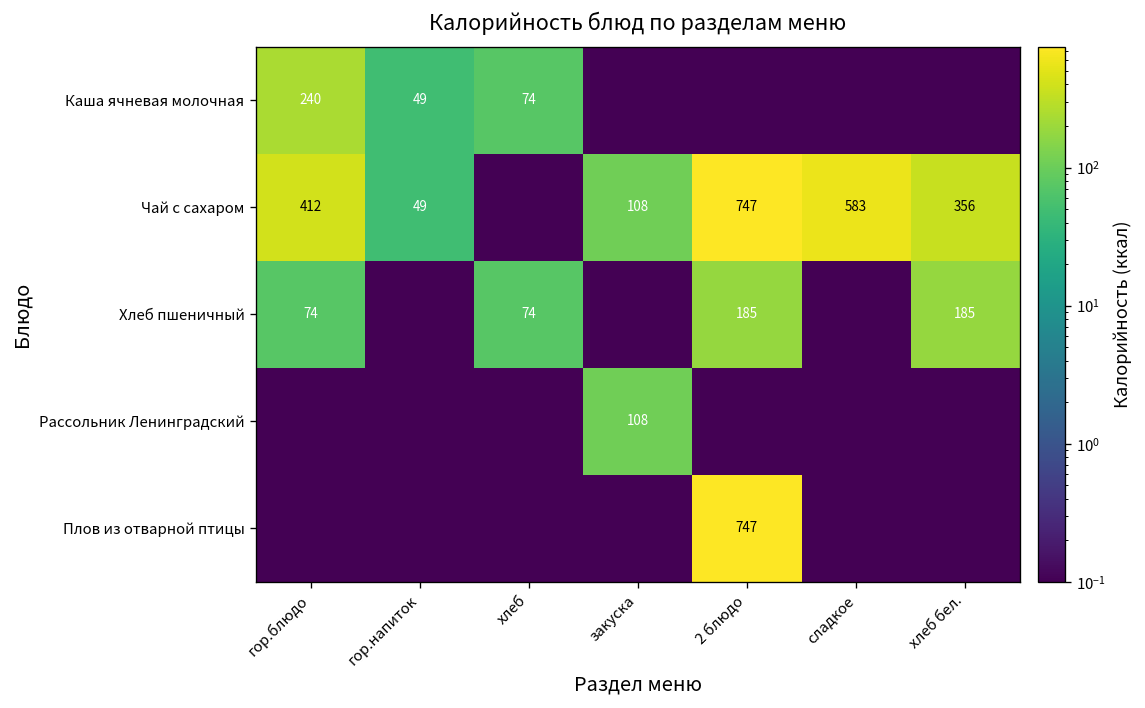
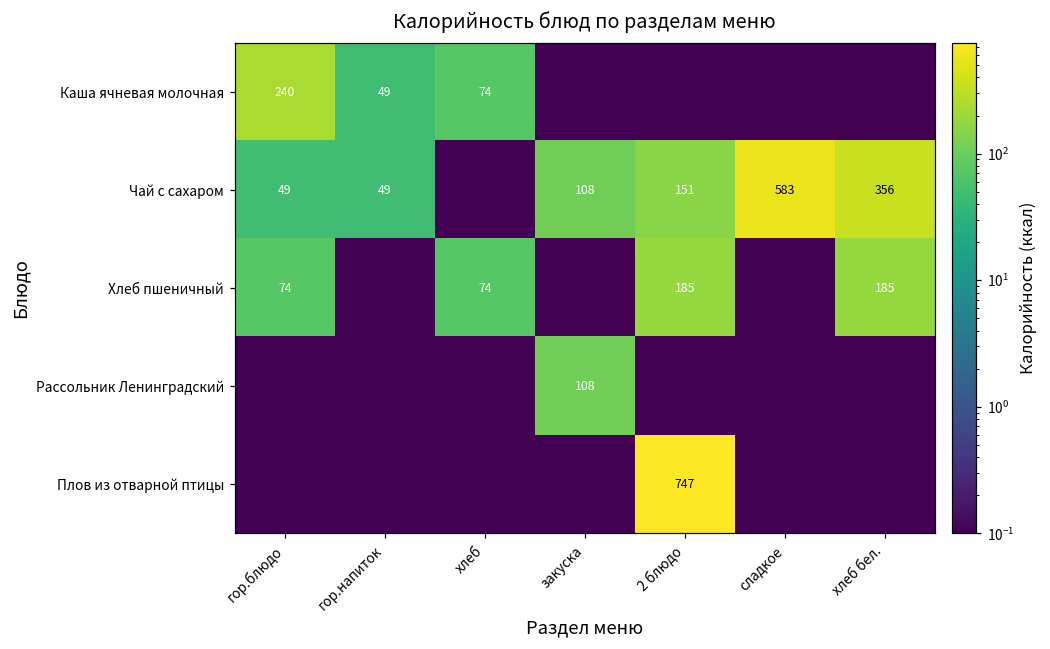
Чай с сахаром, гор.блюдо: 412 -> 49
Чай с сахаром, 2 блюдо: 747 -> 151
